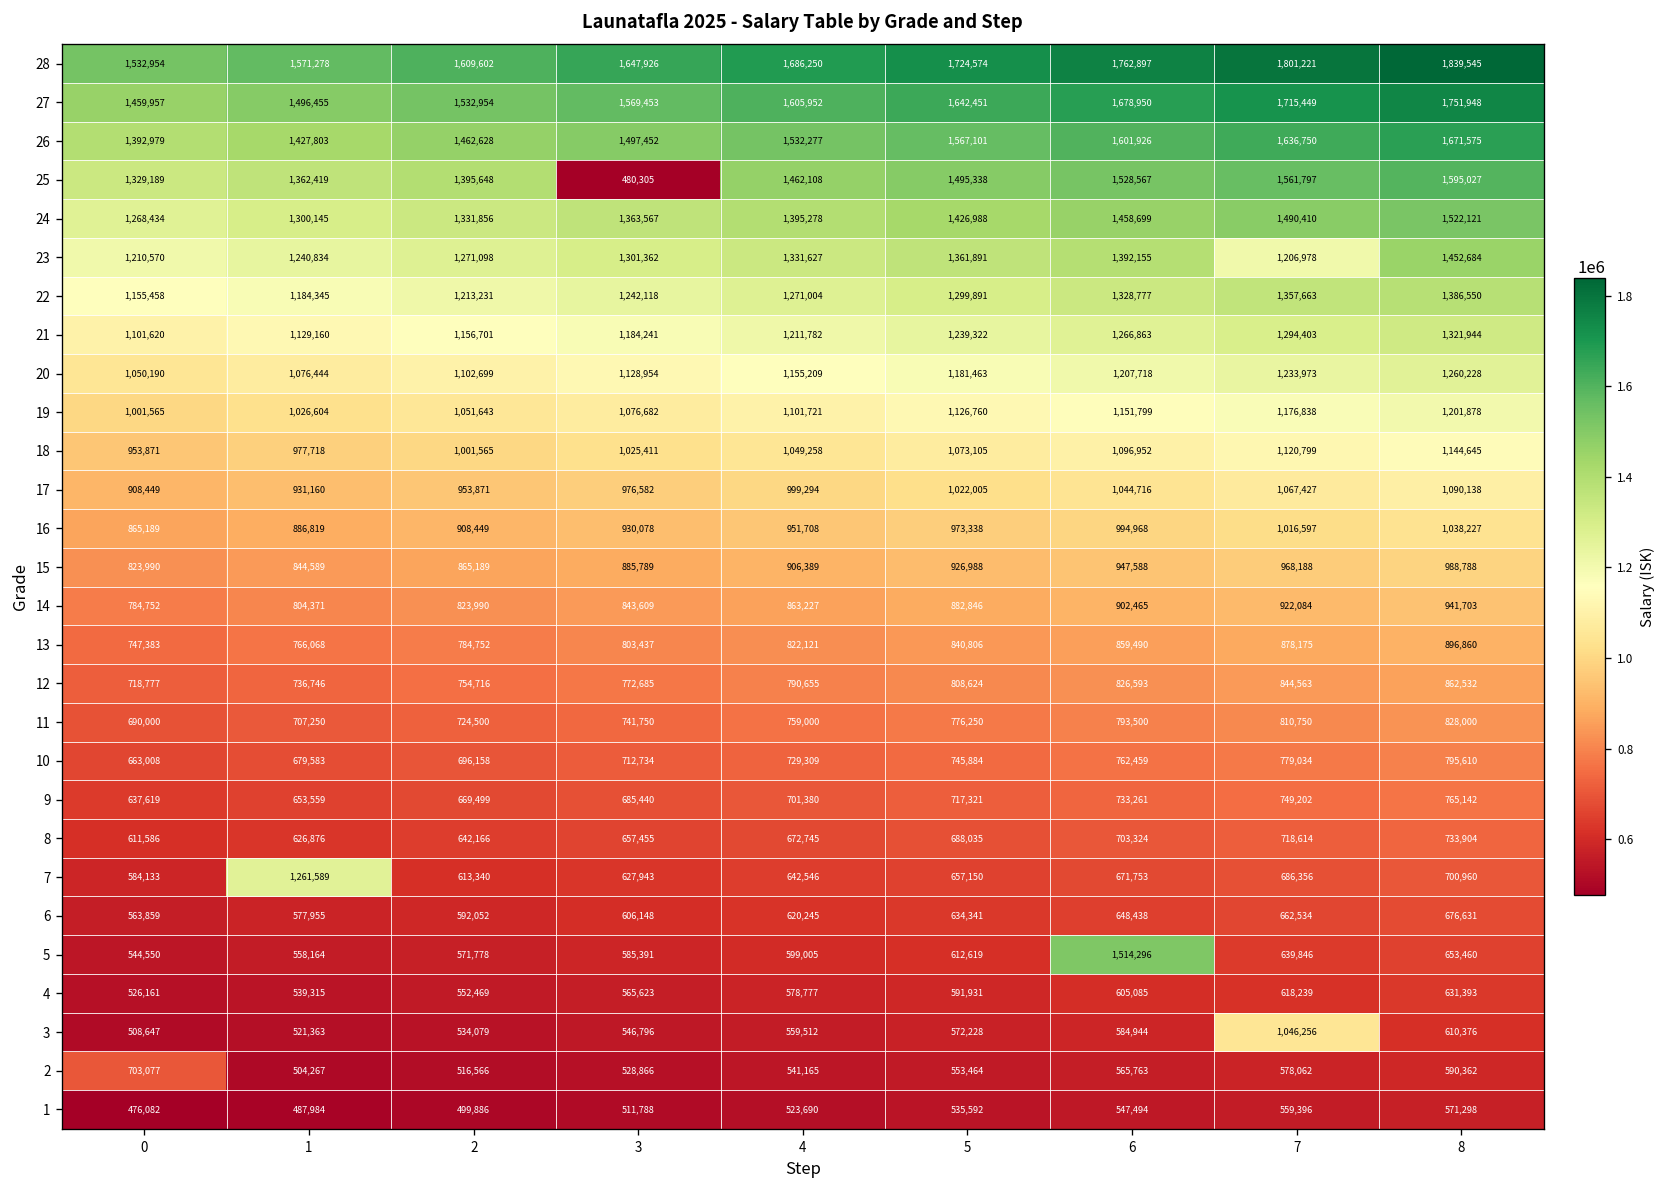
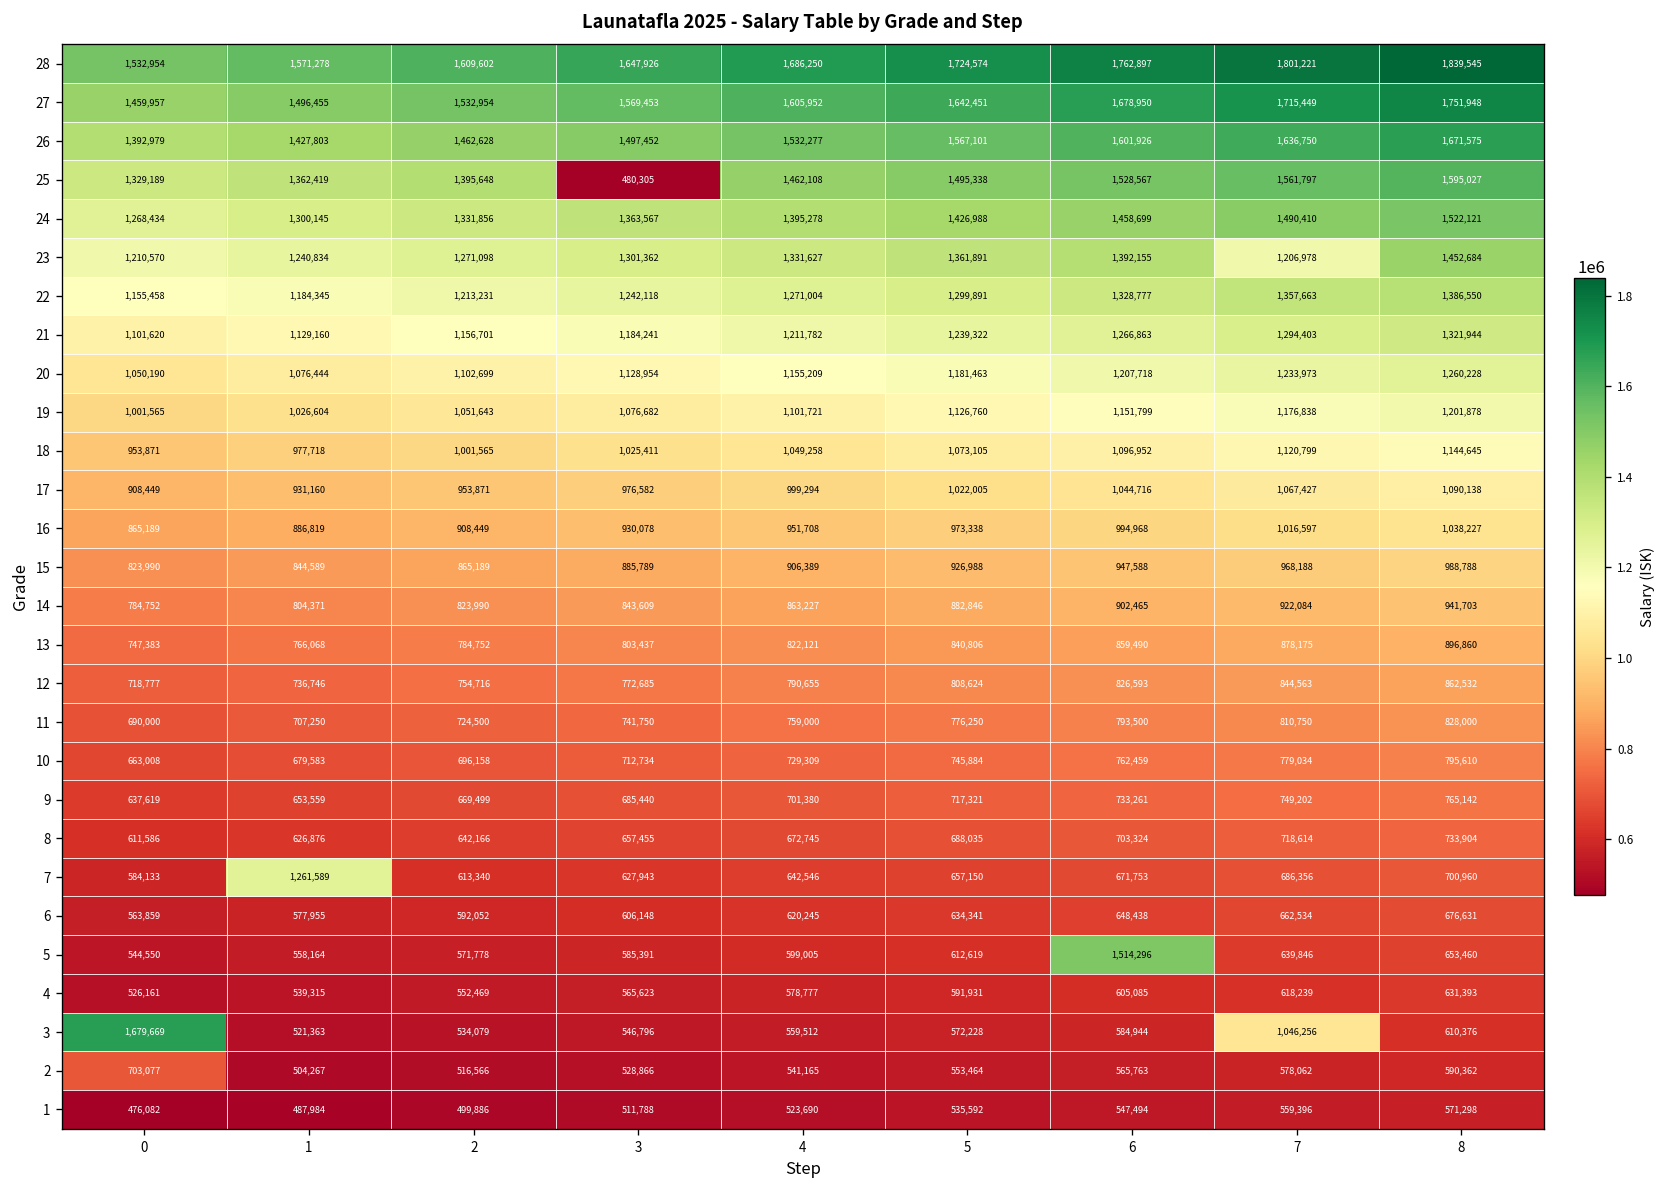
3, 0: 508,647 -> 1,679,669
